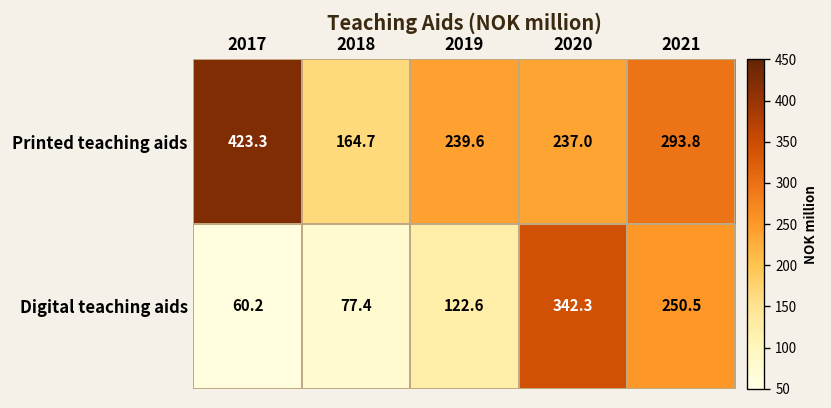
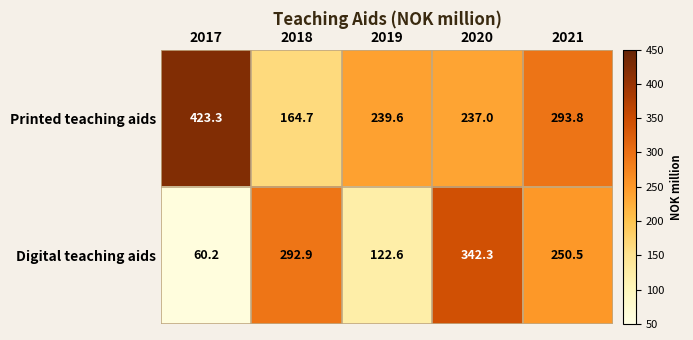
Digital teaching aids, 2018: 77.4 -> 292.9
